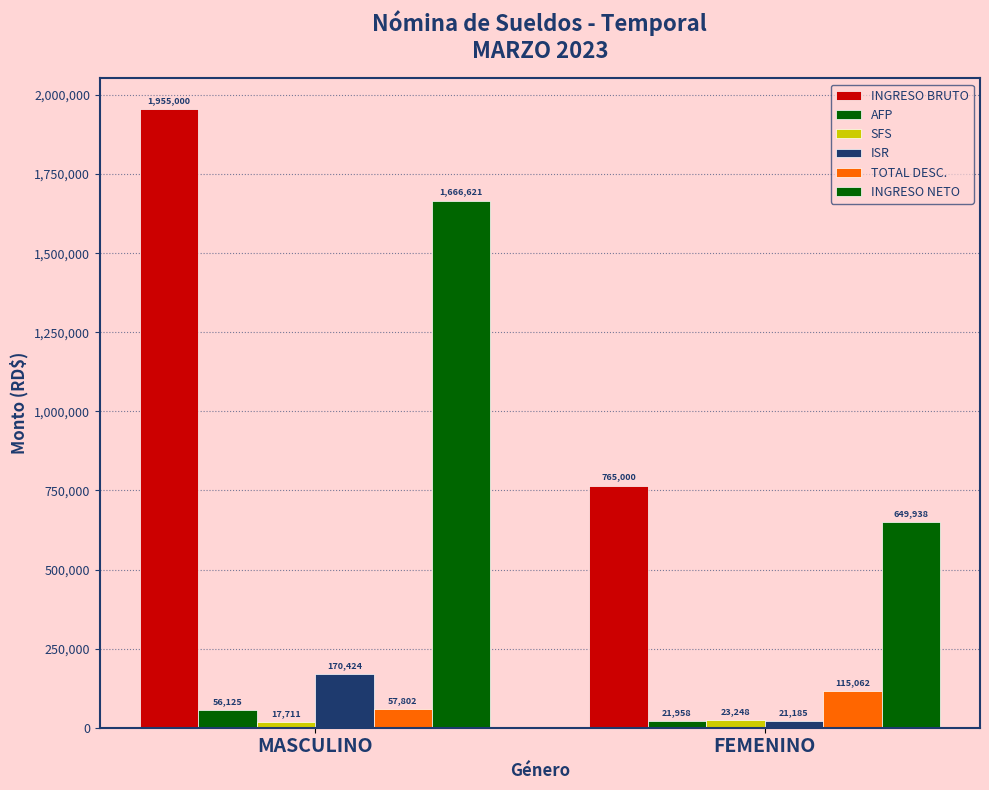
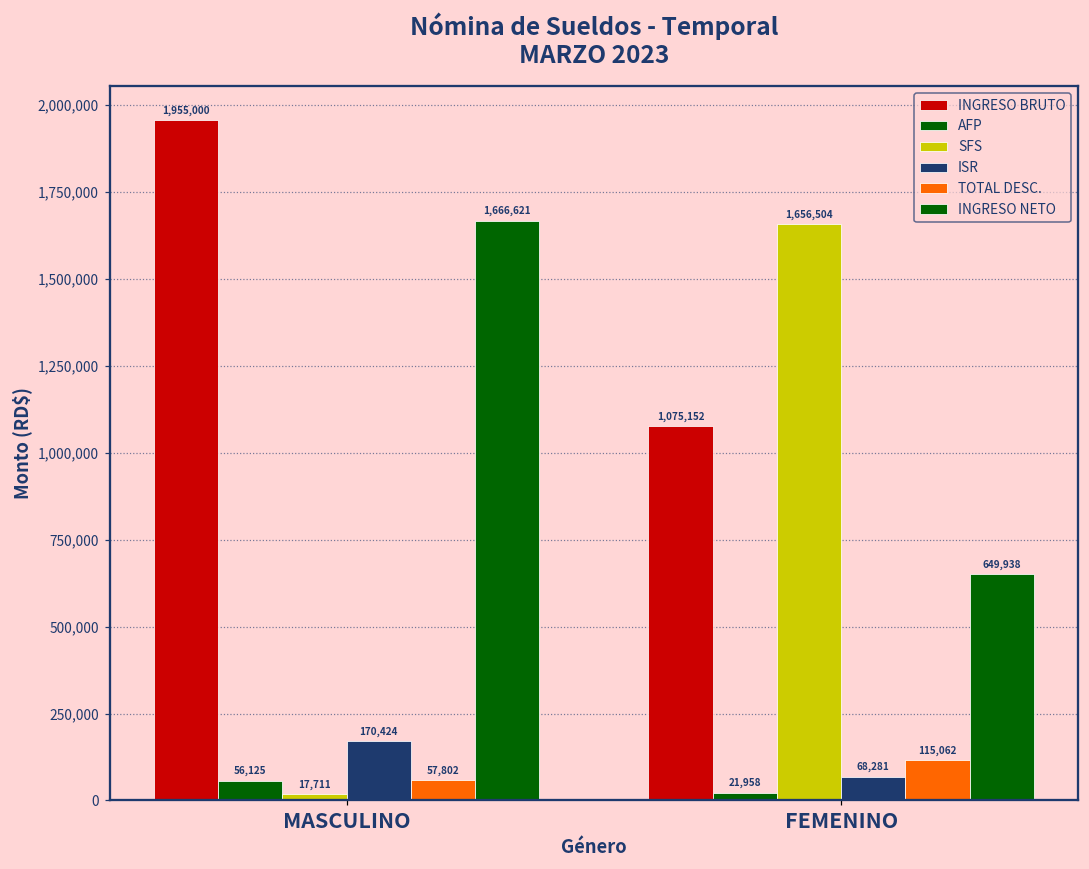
INGRESO BRUTO, FEMENINO: 765,000 -> 1,075,152
SFS, FEMENINO: 23,248 -> 1,656,504
ISR, FEMENINO: 21,185 -> 68,281
